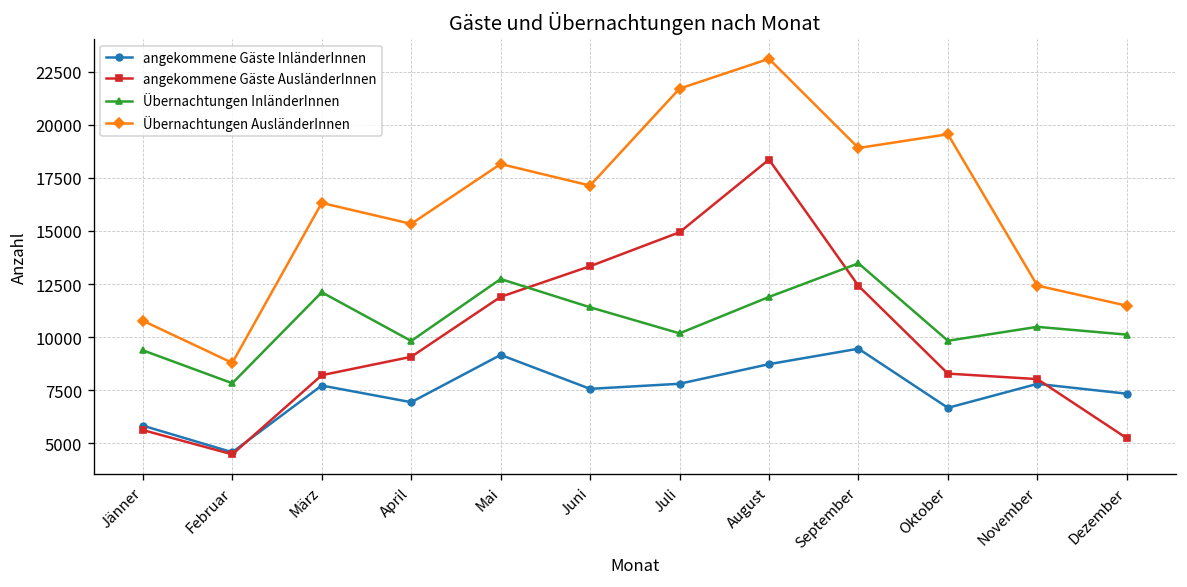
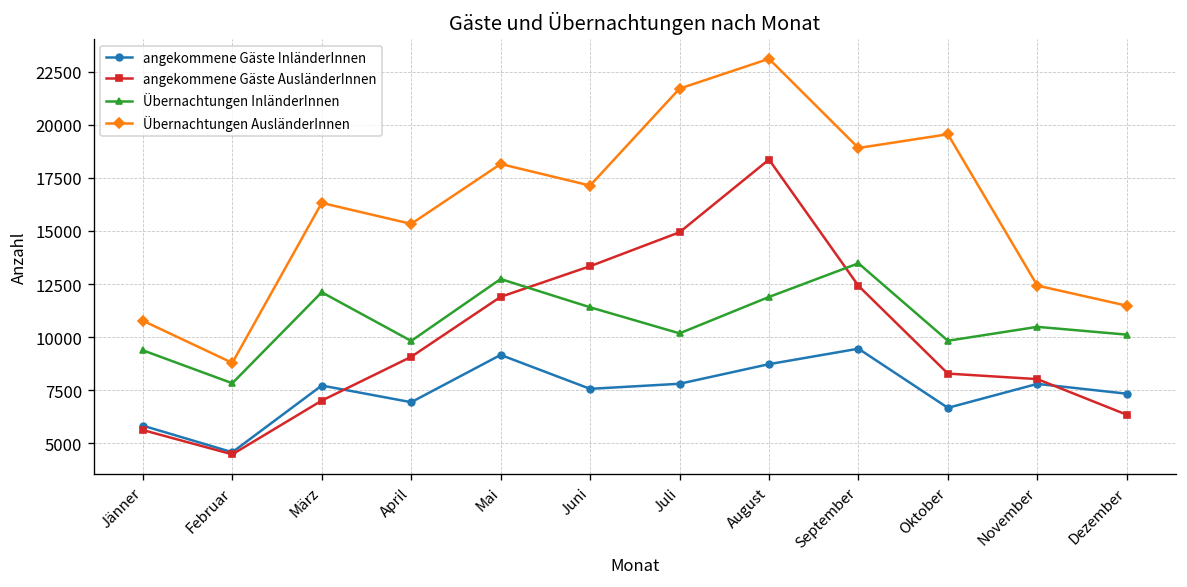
angekommene Gäste AusländerInnen, März: 8200 -> 7000
angekommene Gäste AusländerInnen, Dezember: 5200 -> 6300
